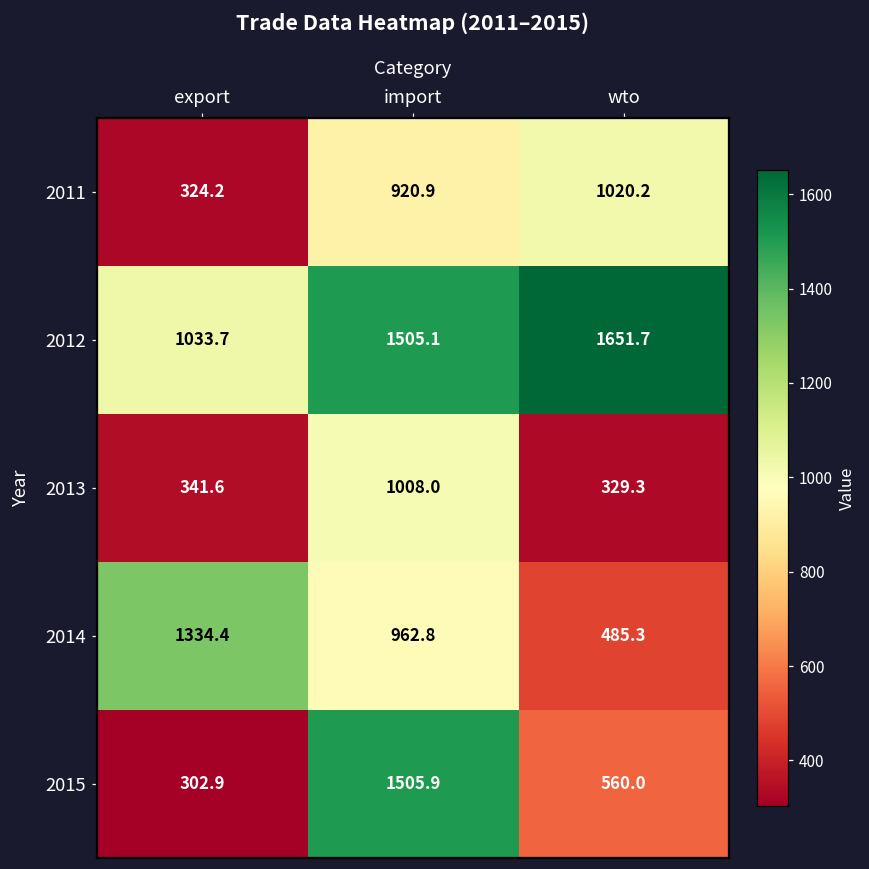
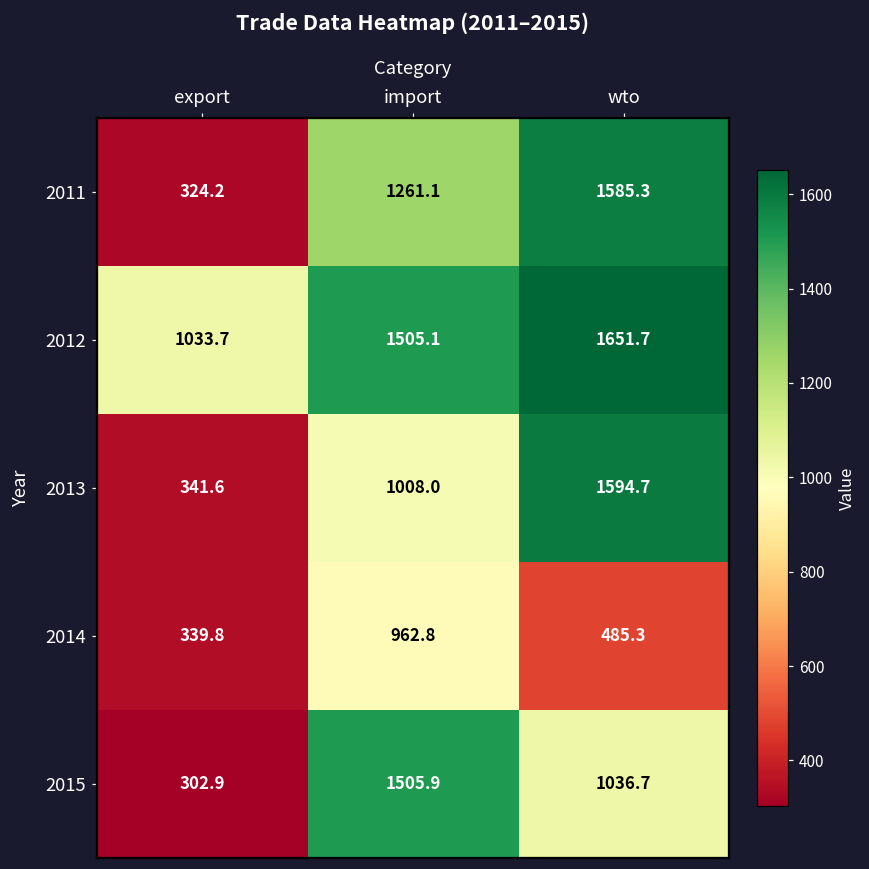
2011, import: 920.9 -> 1261.1
2011, wto: 1020.2 -> 1585.3
2013, wto: 329.3 -> 1594.7
2014, export: 1334.4 -> 339.8
2015, wto: 560.0 -> 1036.7
